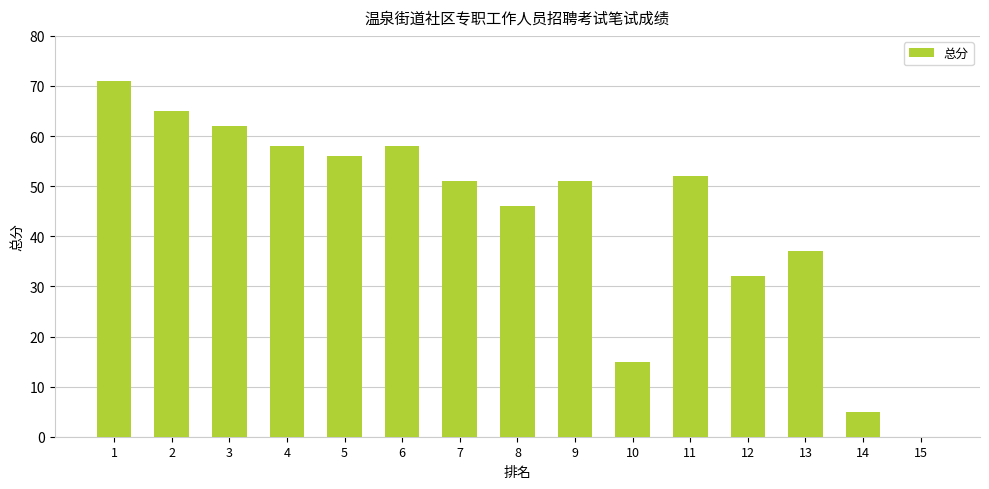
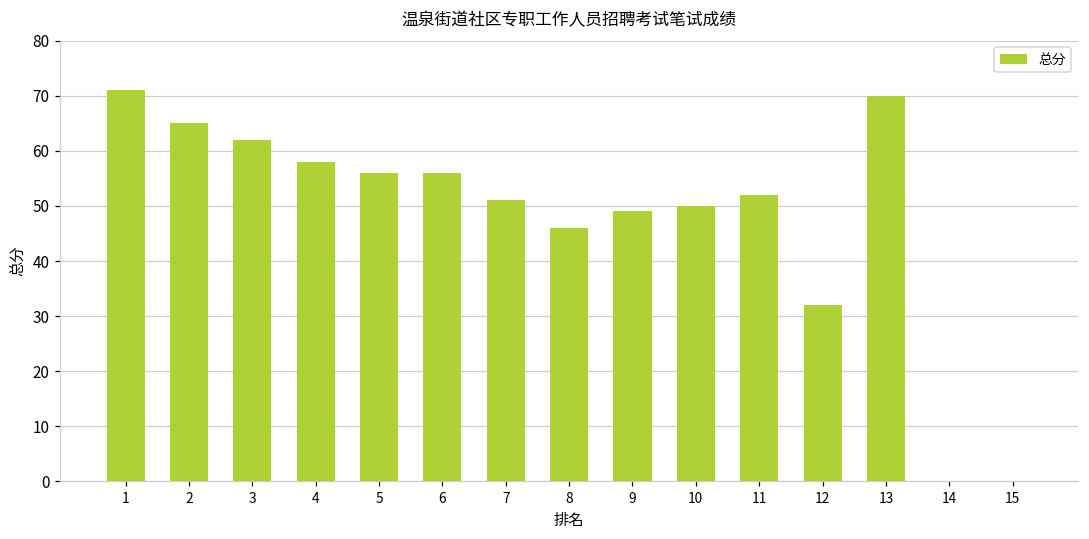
6: 58 -> 56
9: 51 -> 49
10: 15 -> 50
13: 37 -> 70
14: 5 -> 0
